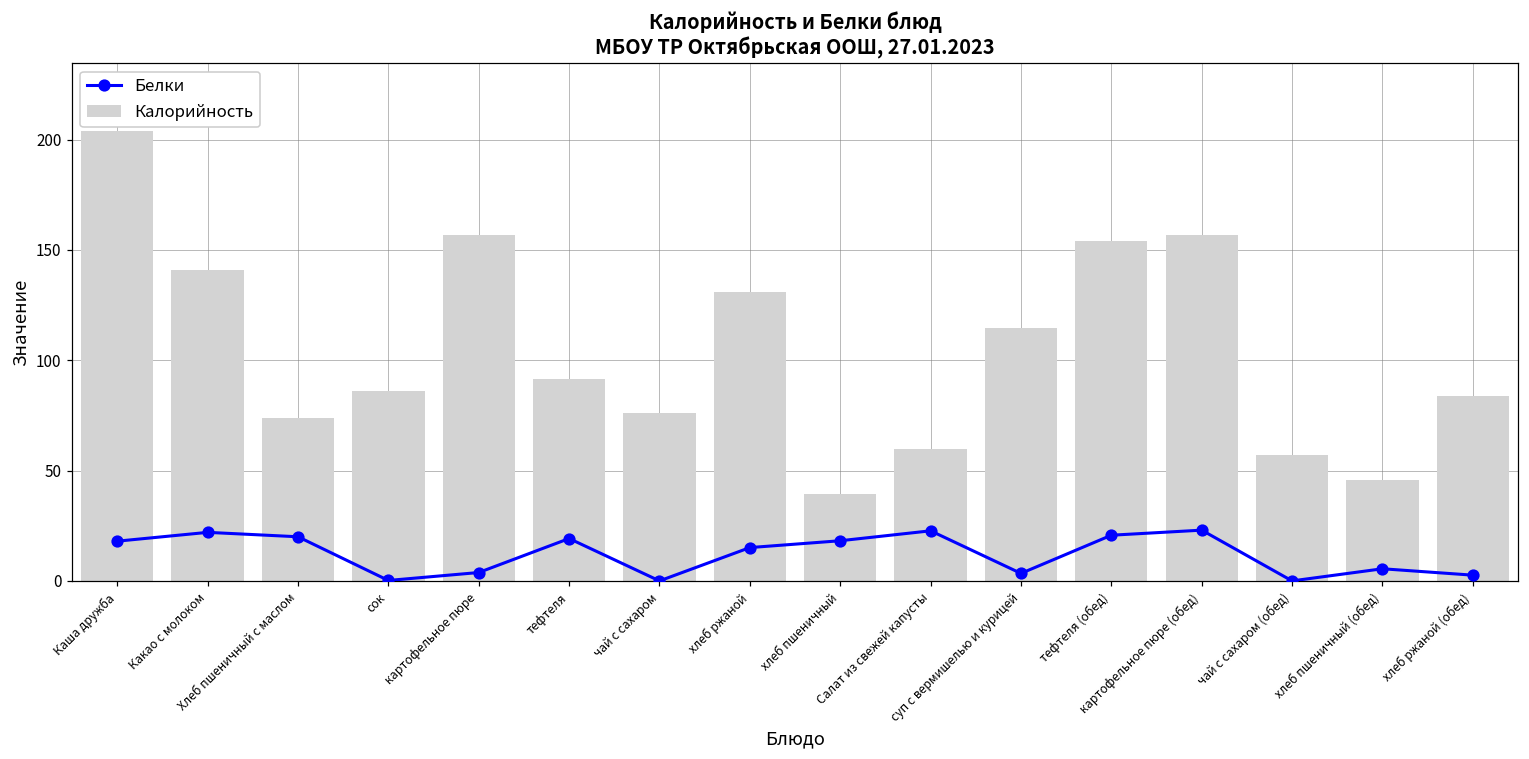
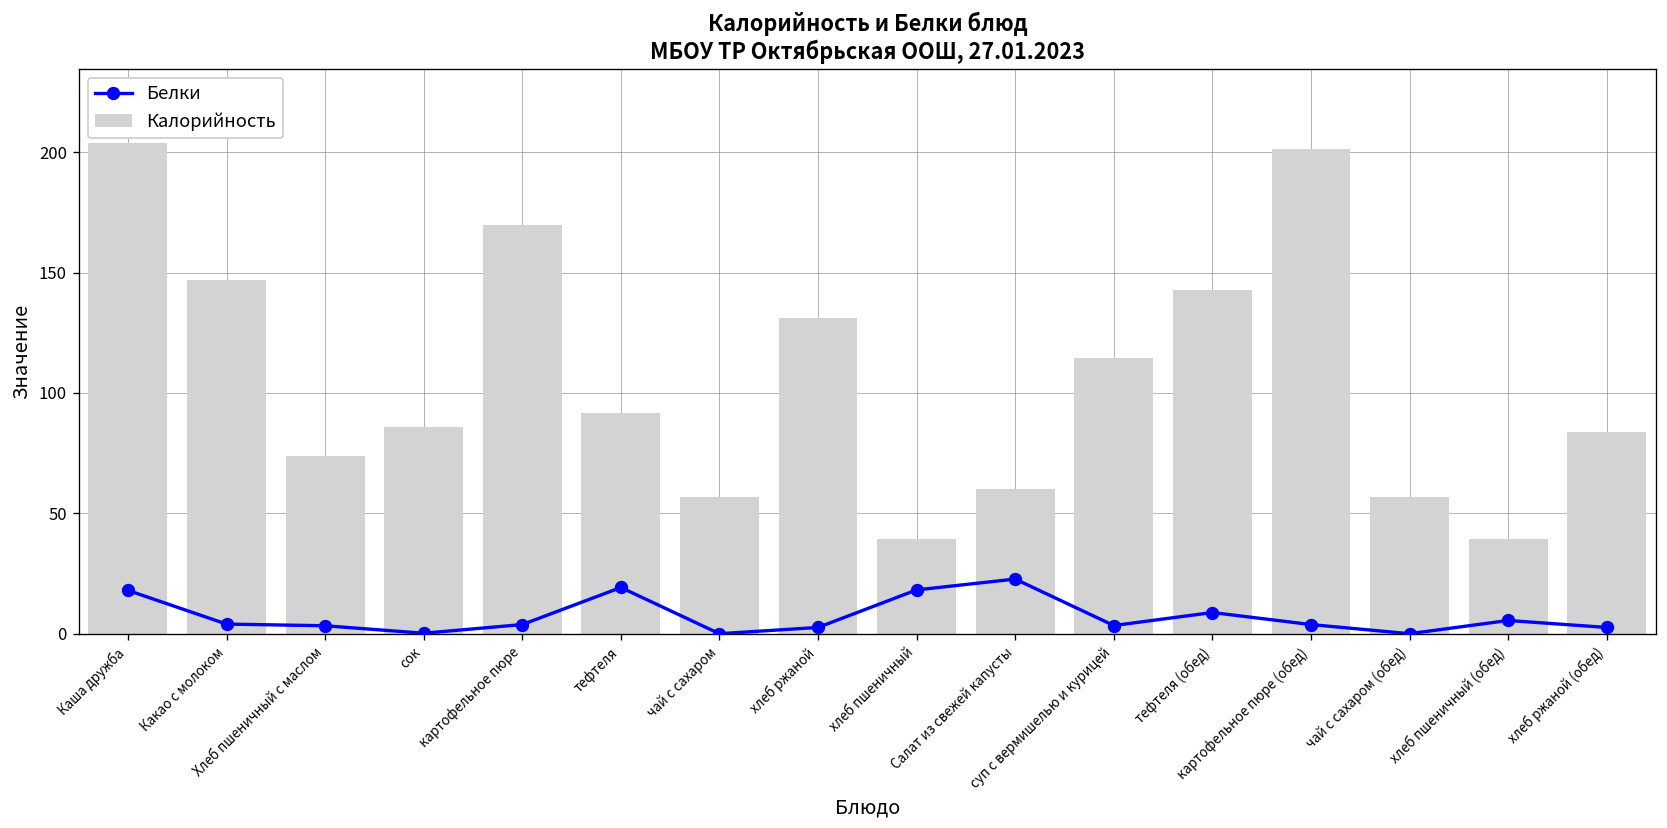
Белки, Какао с молоком: 22 -> 4
Калорийность, Какао с молоком: 141 -> 147
Белки, Хлеб пшеничный с маслом: 20 -> 3
Калорийность, картофельное пюре: 157 -> 170
Калорийность, чай с сахаром: 76 -> 57
Белки, хлеб ржаной: 15 -> 3
Белки, тефтеля (обед): 21 -> 9
Калорийность, тефтеля (обед): 154 -> 143
Калорийность, картофельное пюре (обед): 157 -> 202
Белки, картофельное пюре (обед): 23 -> 4
Калорийность, хлеб пшеничный (обед): 46 -> 39
